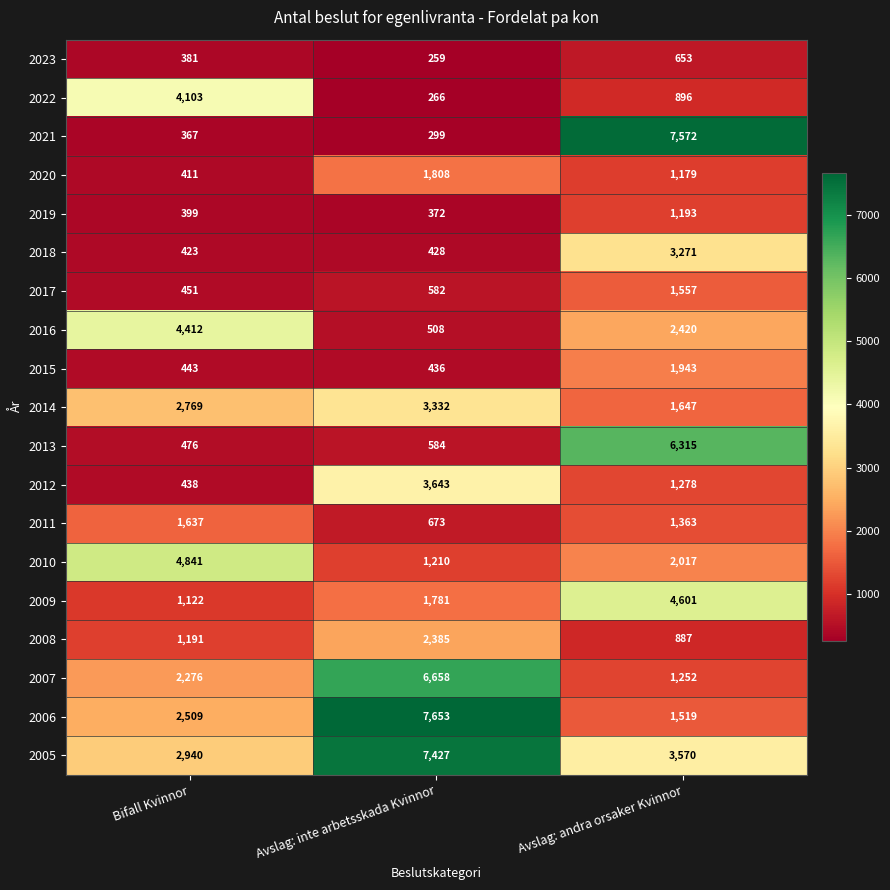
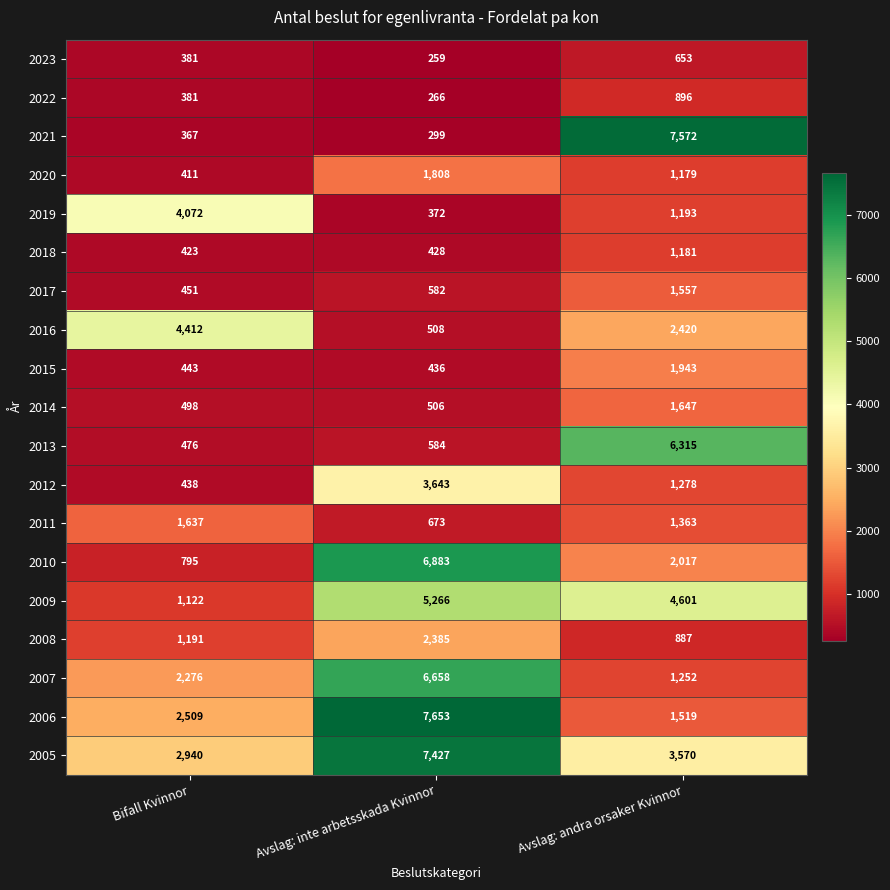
2022, Bifall Kvinnor: 4,103 -> 381
2019, Bifall Kvinnor: 399 -> 4,072
2018, Avslag: andra orsaker Kvinnor: 3,271 -> 1,181
2014, Bifall Kvinnor: 2,769 -> 498
2014, Avslag: inte arbetsskada Kvinnor: 3,332 -> 506
2010, Bifall Kvinnor: 4,841 -> 795
2010, Avslag: inte arbetsskada Kvinnor: 1,210 -> 6,883
2009, Avslag: inte arbetsskada Kvinnor: 1,781 -> 5,266
